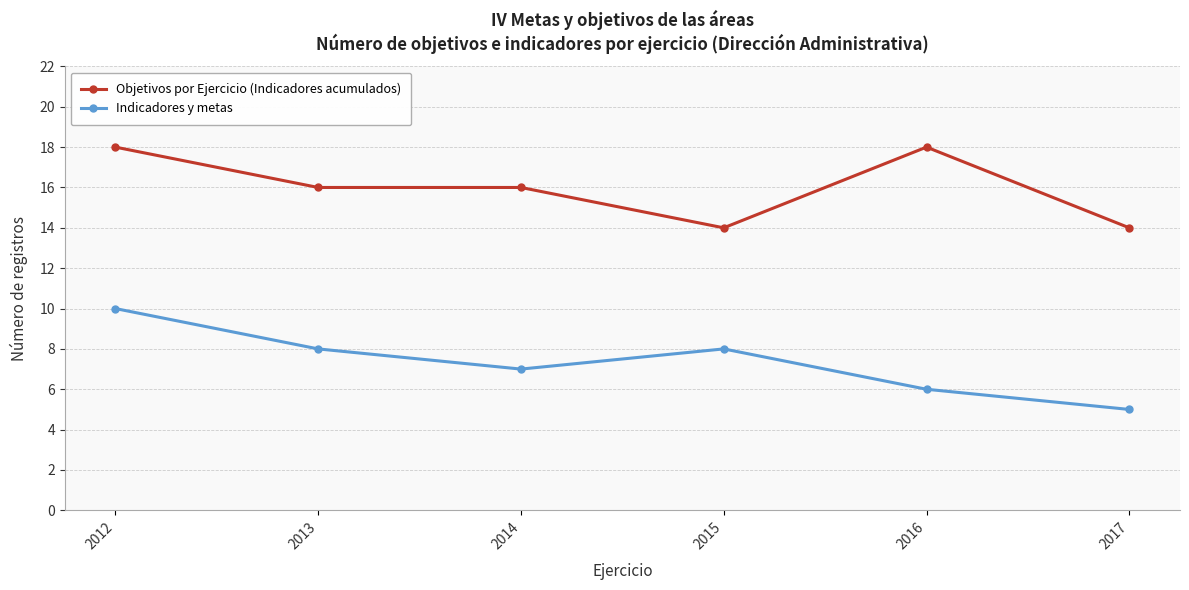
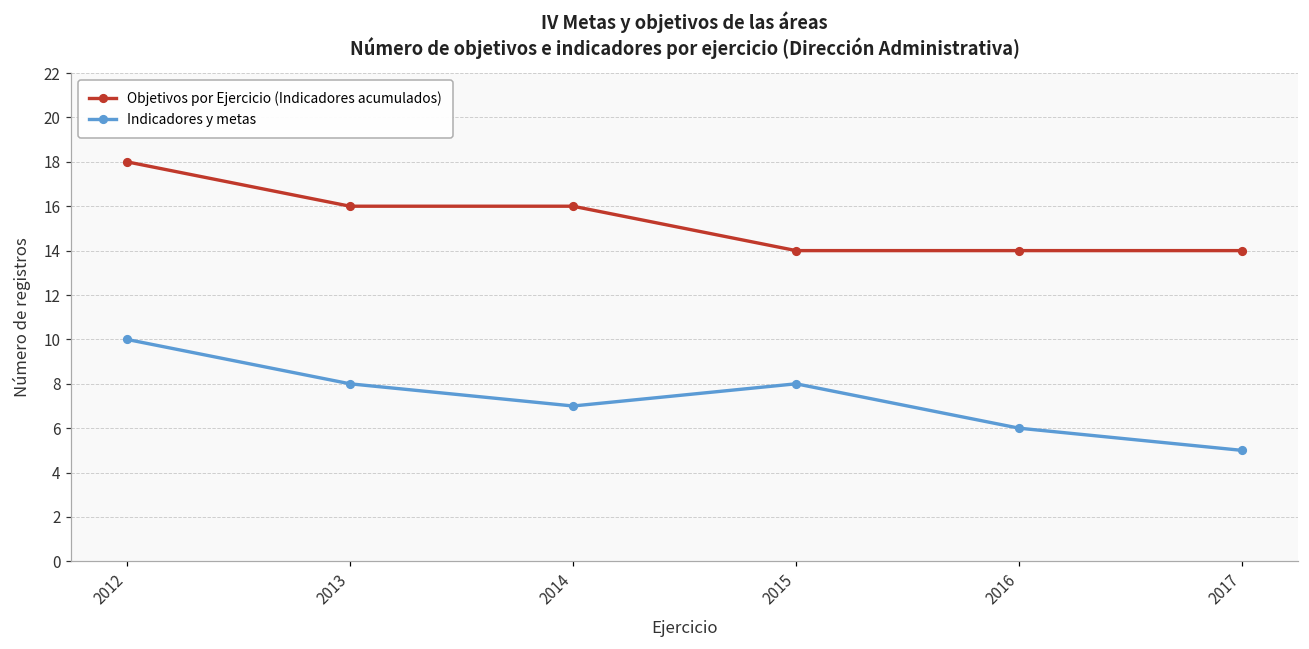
Objetivos por Ejercicio (Indicadores acumulados), 2016: 18 -> 14
